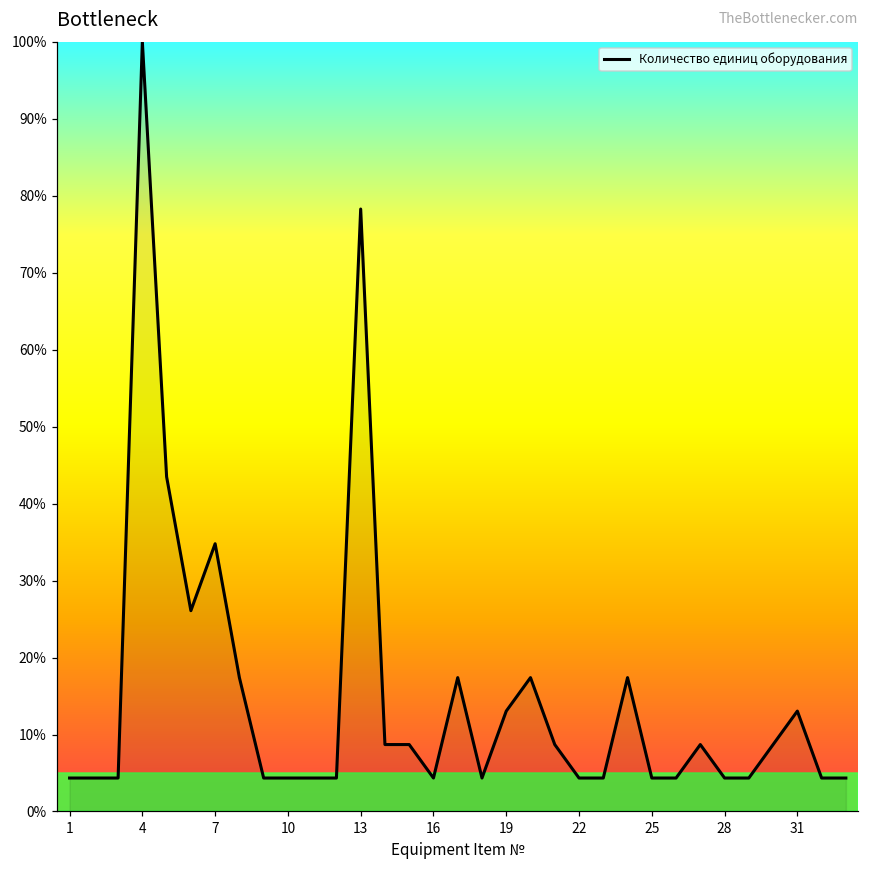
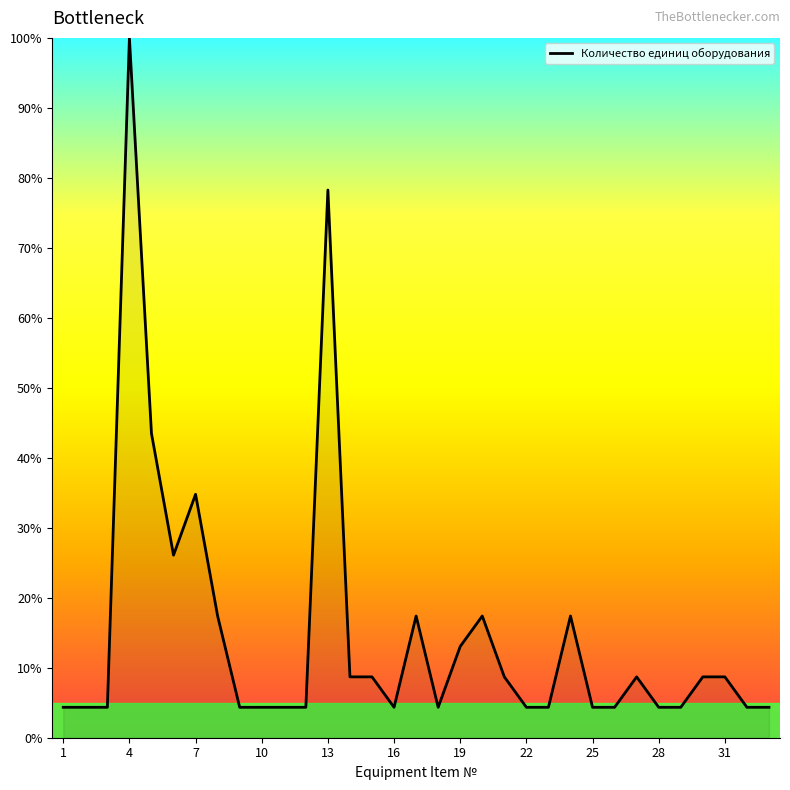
31: 13% -> 9%
